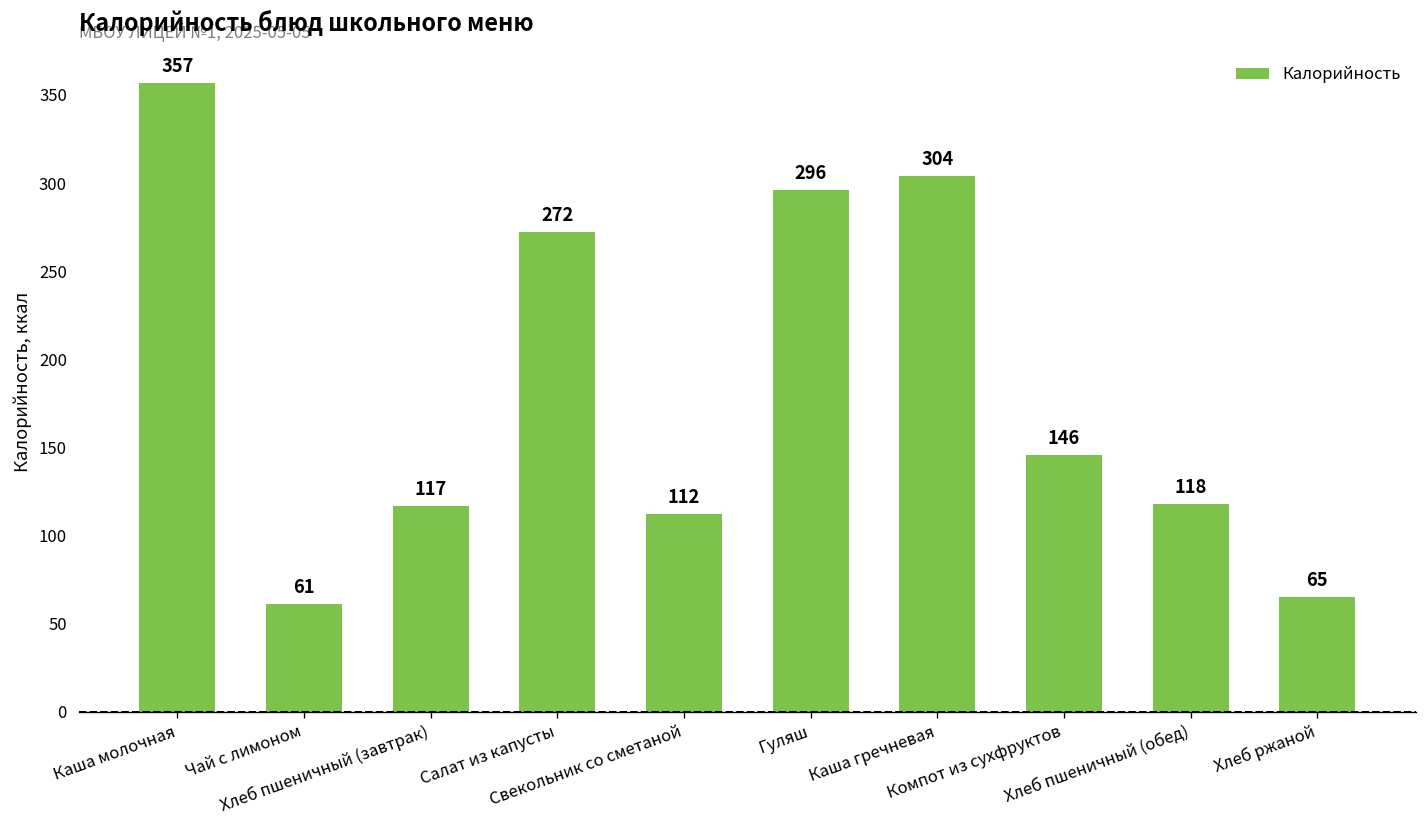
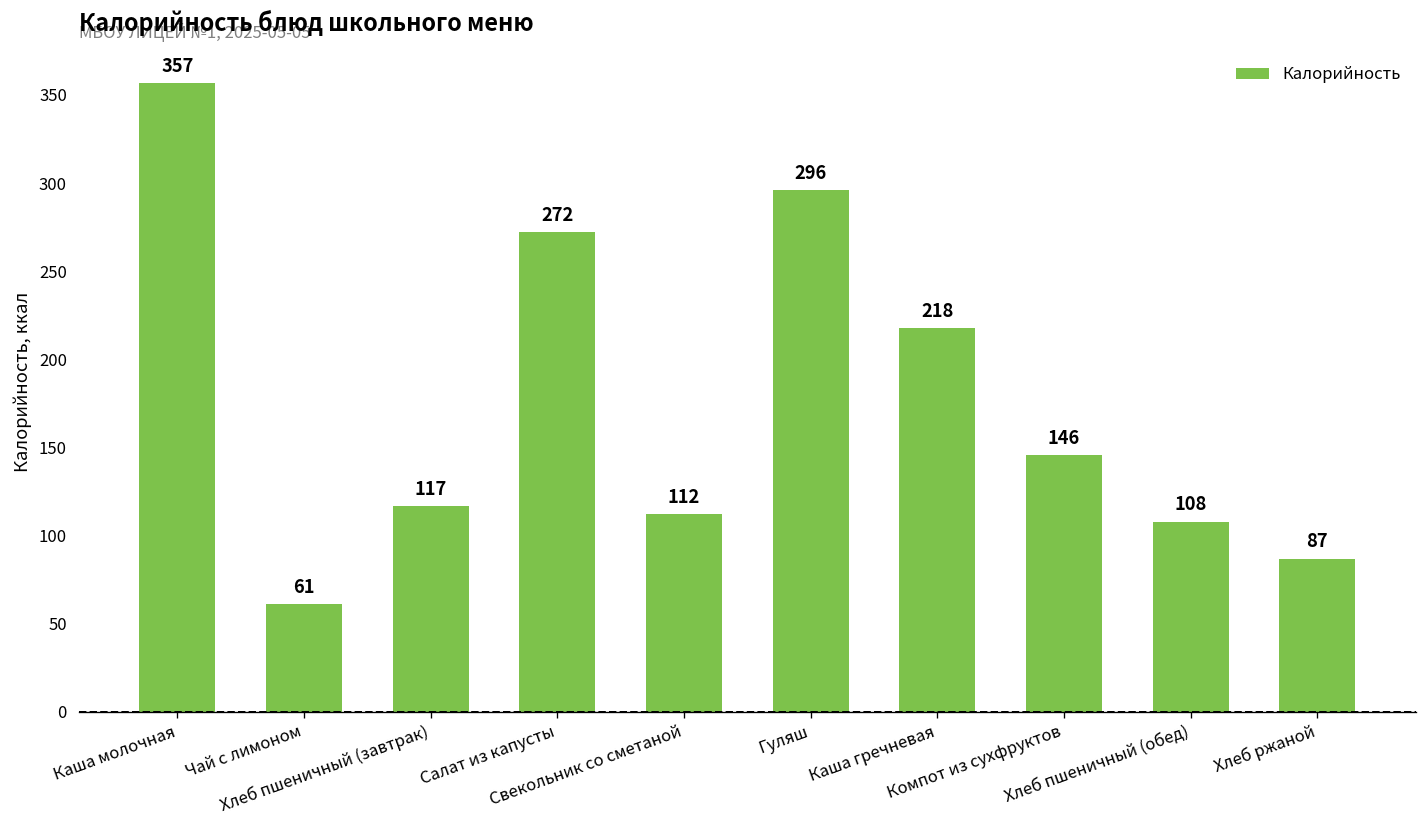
Каша гречневая: 304 -> 218
Хлеб пшеничный (обед): 118 -> 108
Хлеб ржаной: 65 -> 87
